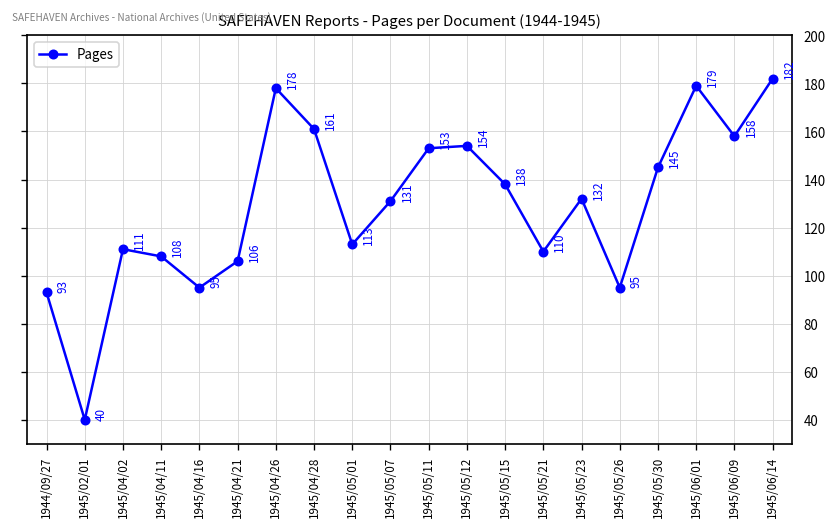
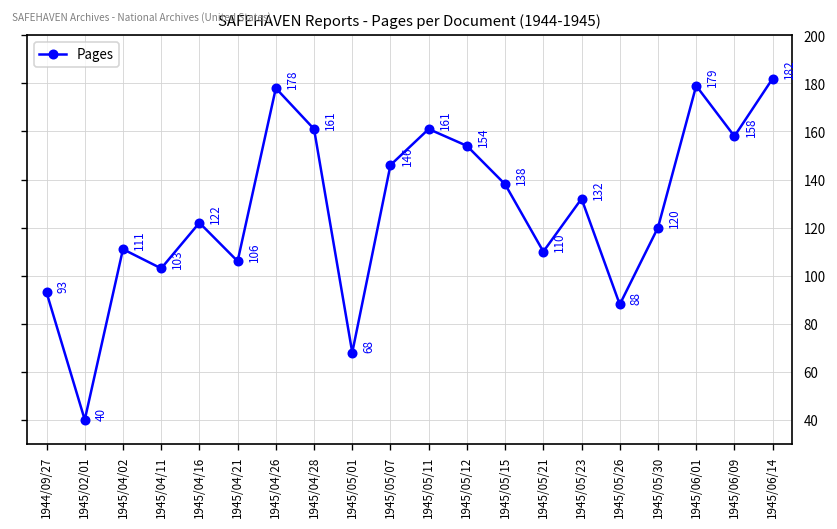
1945/04/11: 108 -> 103
1945/04/16: 95 -> 122
1945/05/01: 113 -> 68
1945/05/07: 131 -> 146
1945/05/11: 153 -> 161
1945/05/26: 95 -> 88
1945/05/30: 145 -> 120
